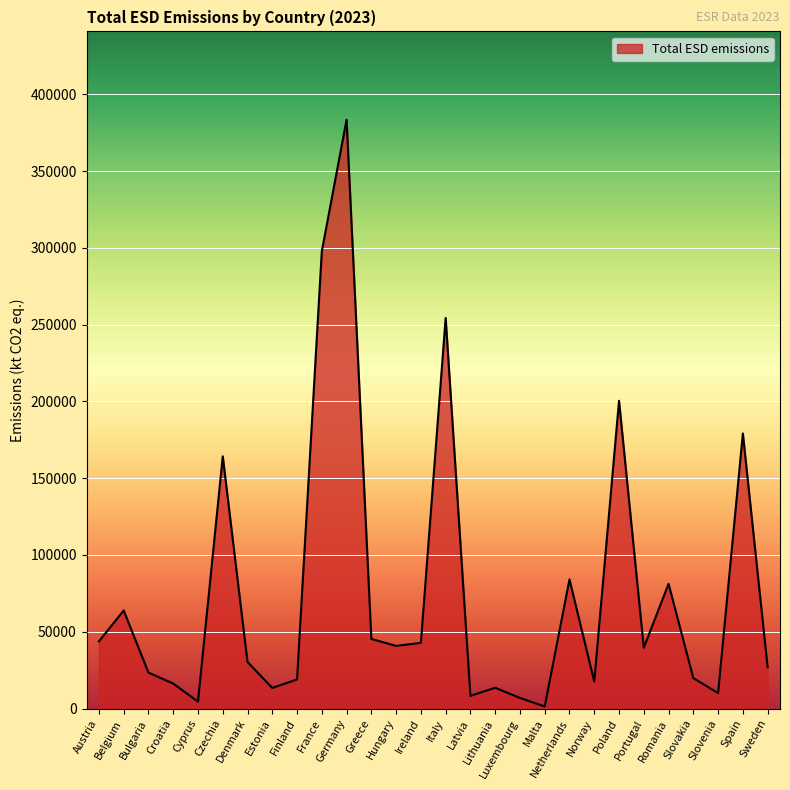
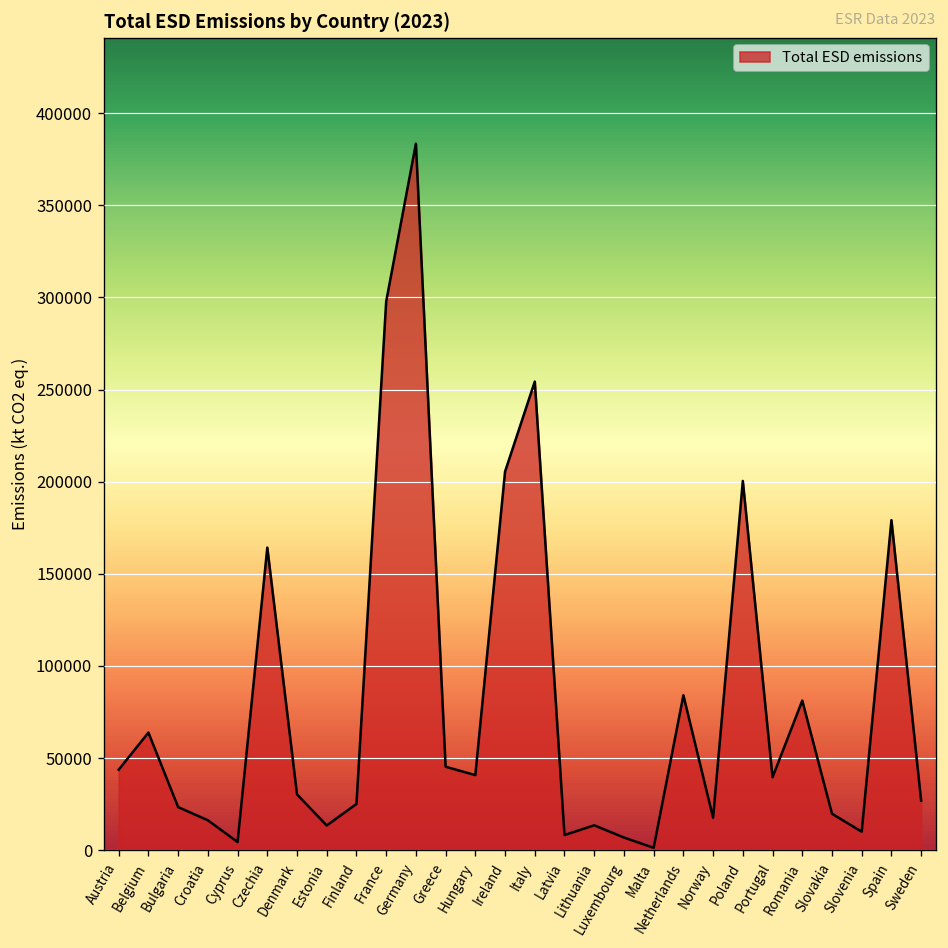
Finland: 19000 -> 25000
Ireland: 43000 -> 205000
